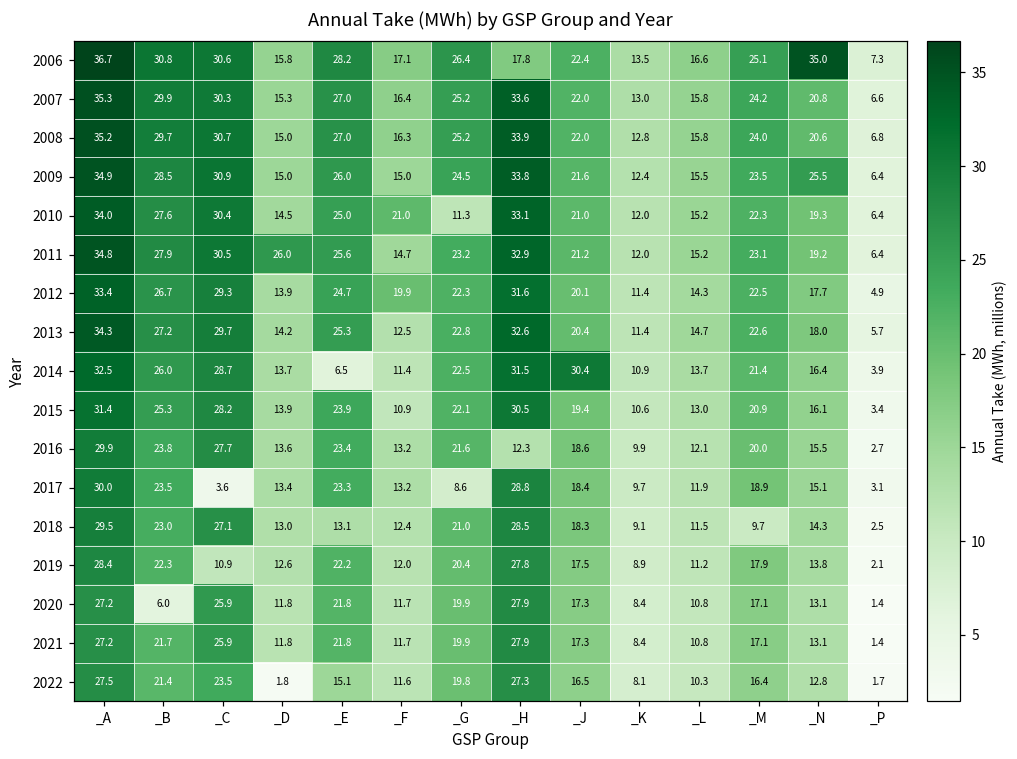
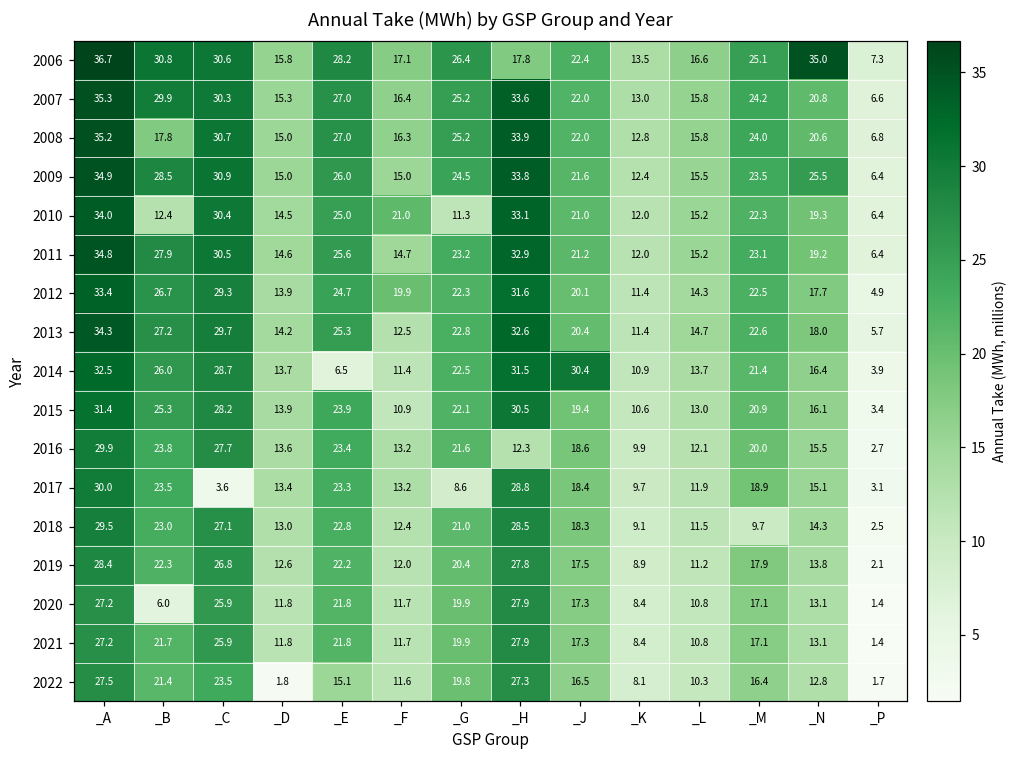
2008, _B: 29.7 -> 17.8
2010, _B: 27.6 -> 12.4
2011, _D: 26.0 -> 14.6
2018, _E: 13.1 -> 22.8
2019, _C: 10.9 -> 26.8
